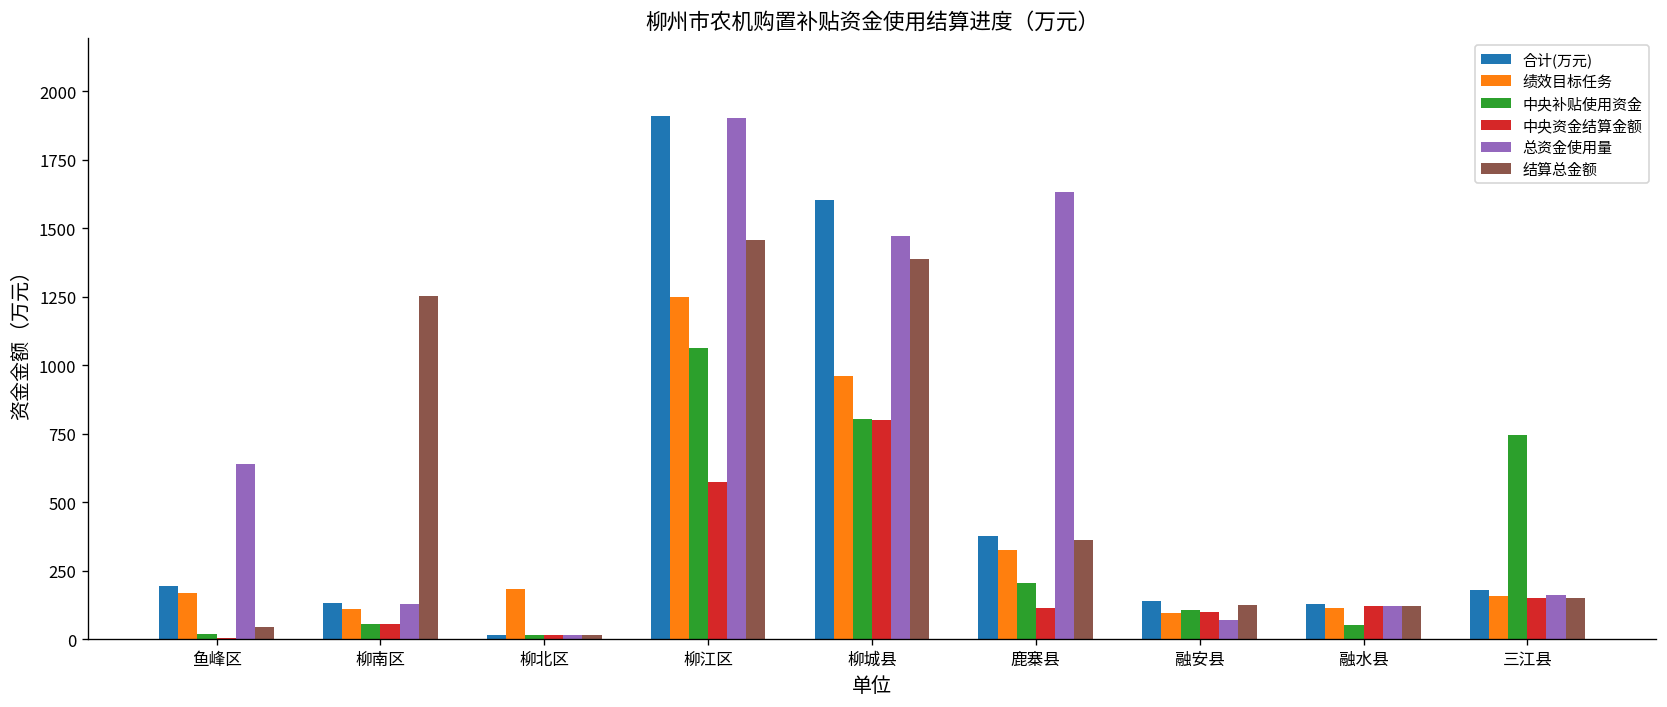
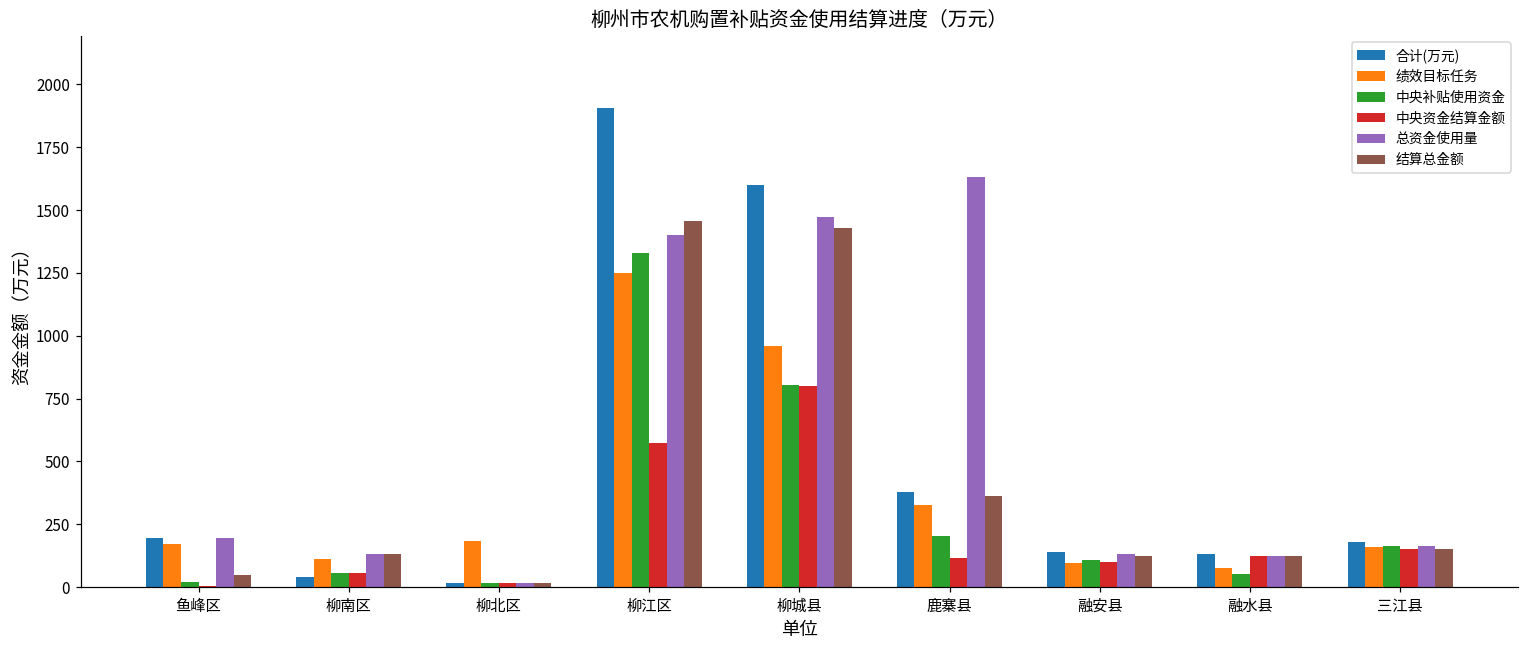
总资金使用量, 鱼峰区: 640 -> 190
合计(万元), 柳南区: 130 -> 40
结算总金额, 柳南区: 1250 -> 130
中央补贴使用资金, 柳江区: 1060 -> 1330
总资金使用量, 柳江区: 1900 -> 1400
结算总金额, 柳城县: 1390 -> 1430
总资金使用量, 融安县: 70 -> 130
绩效目标任务, 融水县: 120 -> 80
中央补贴使用资金, 三江县: 750 -> 160
